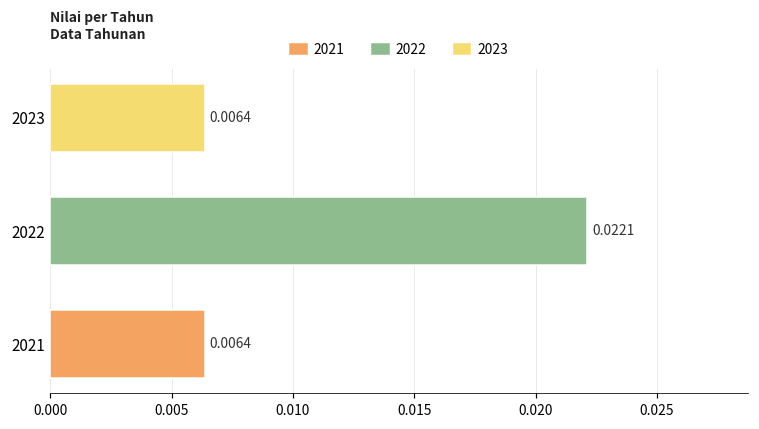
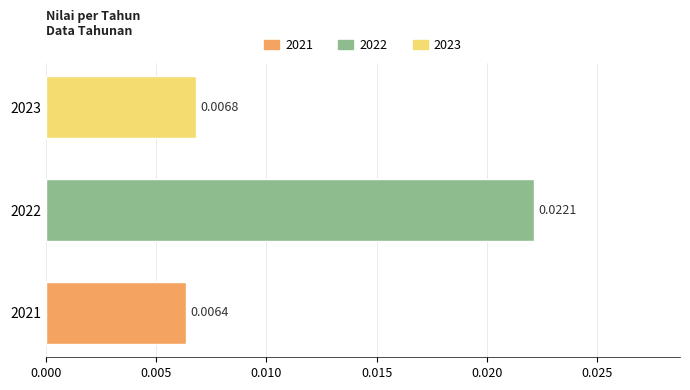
2023: 0.0064 -> 0.0068
